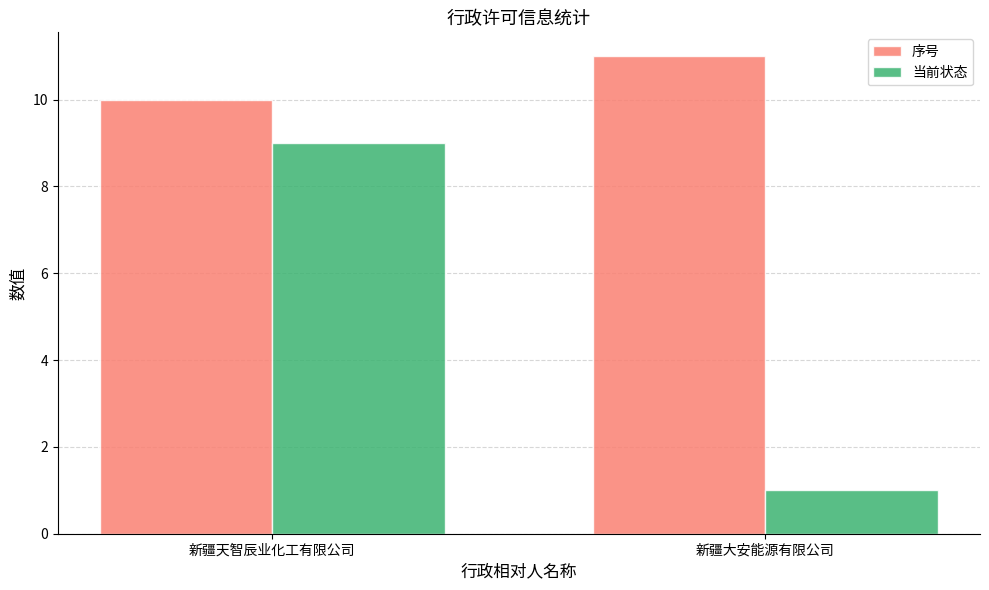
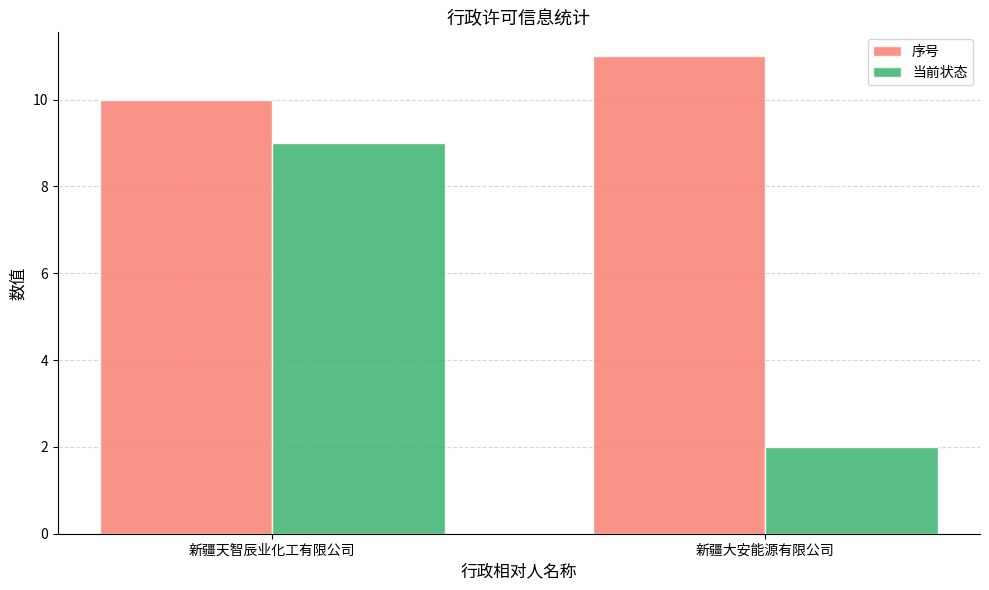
当前状态, 新疆大安能源有限公司: 1 -> 2
